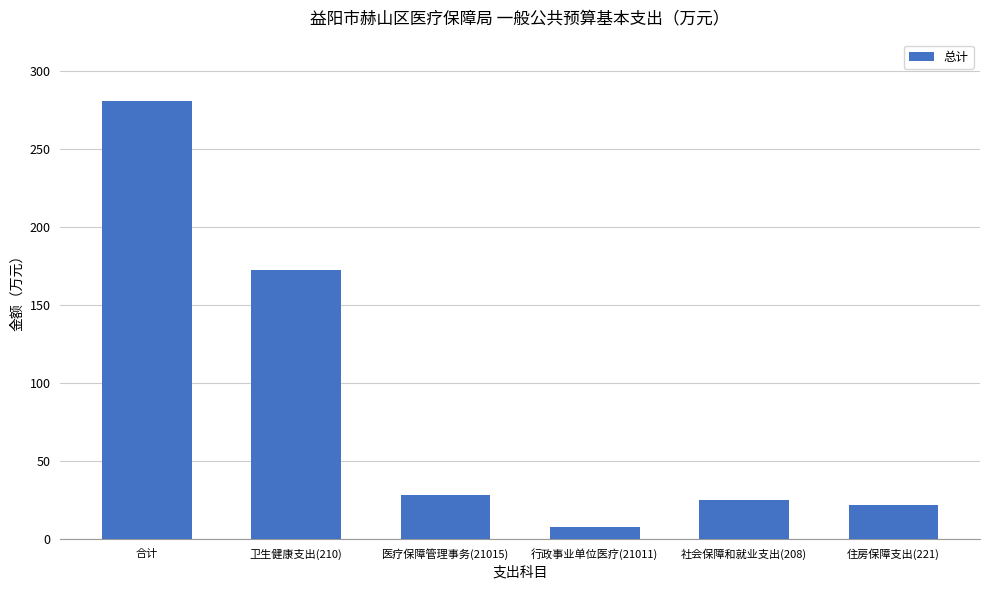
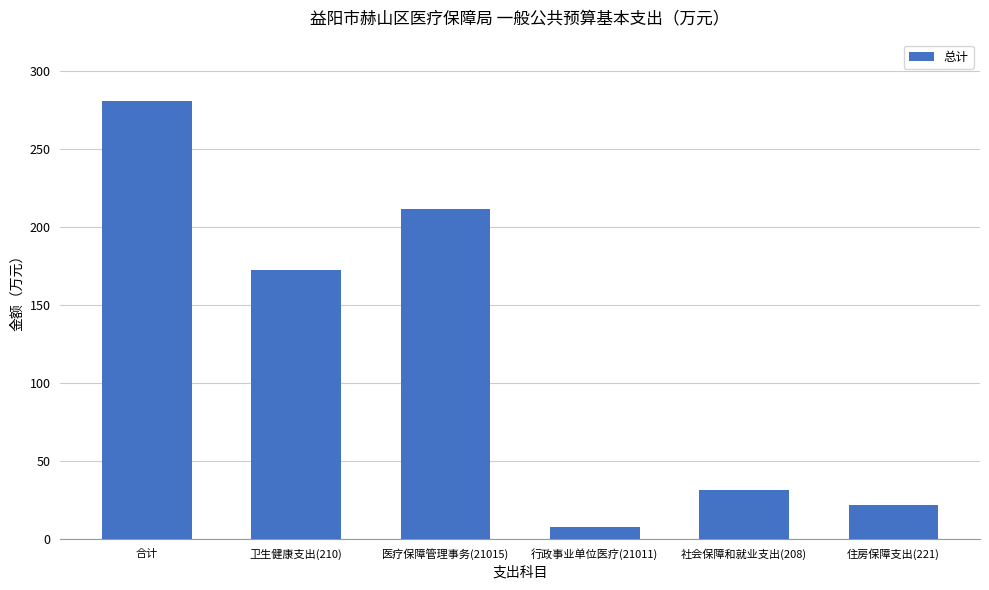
医疗保障管理事务(21015): 28 -> 211
社会保障和就业支出(208): 25 -> 31
